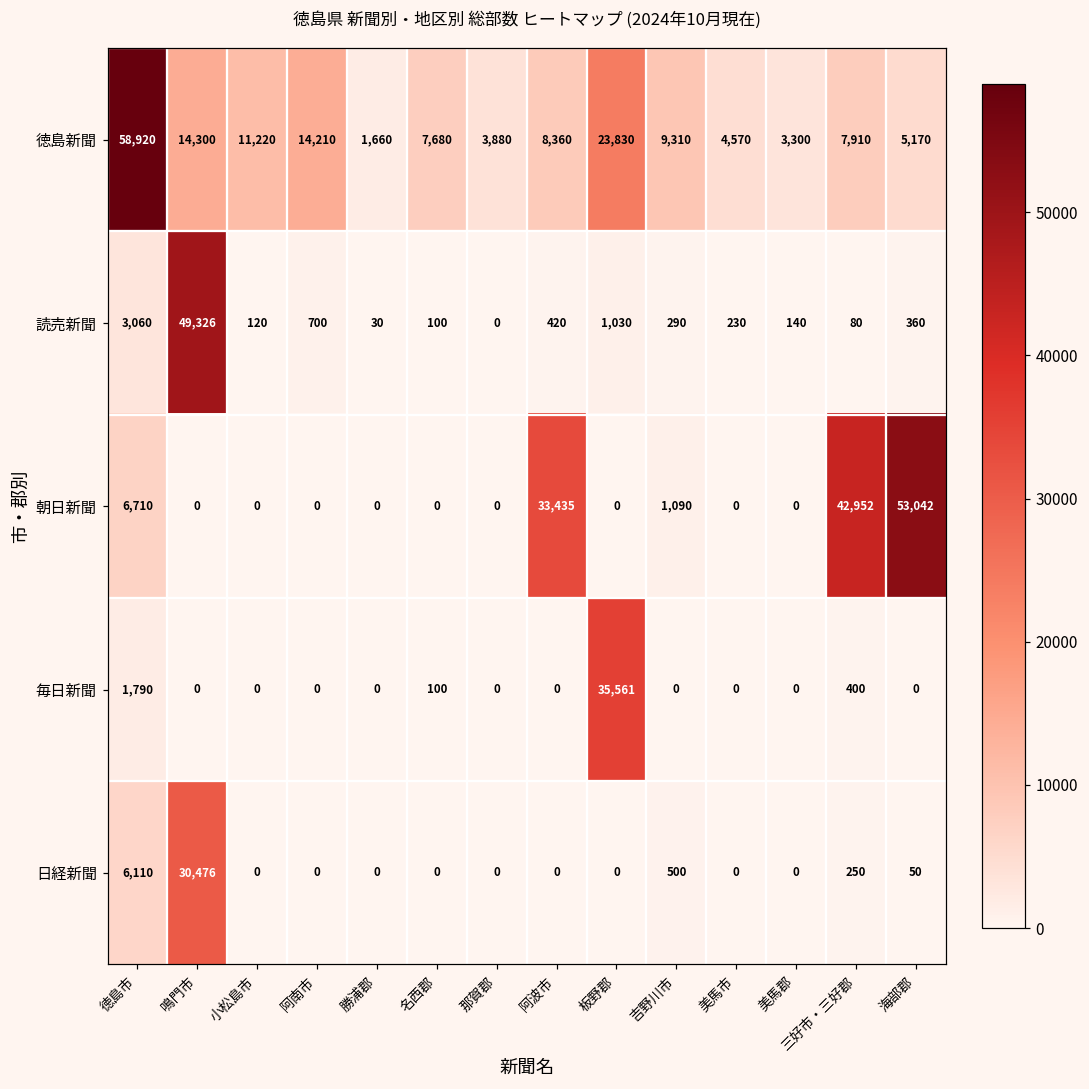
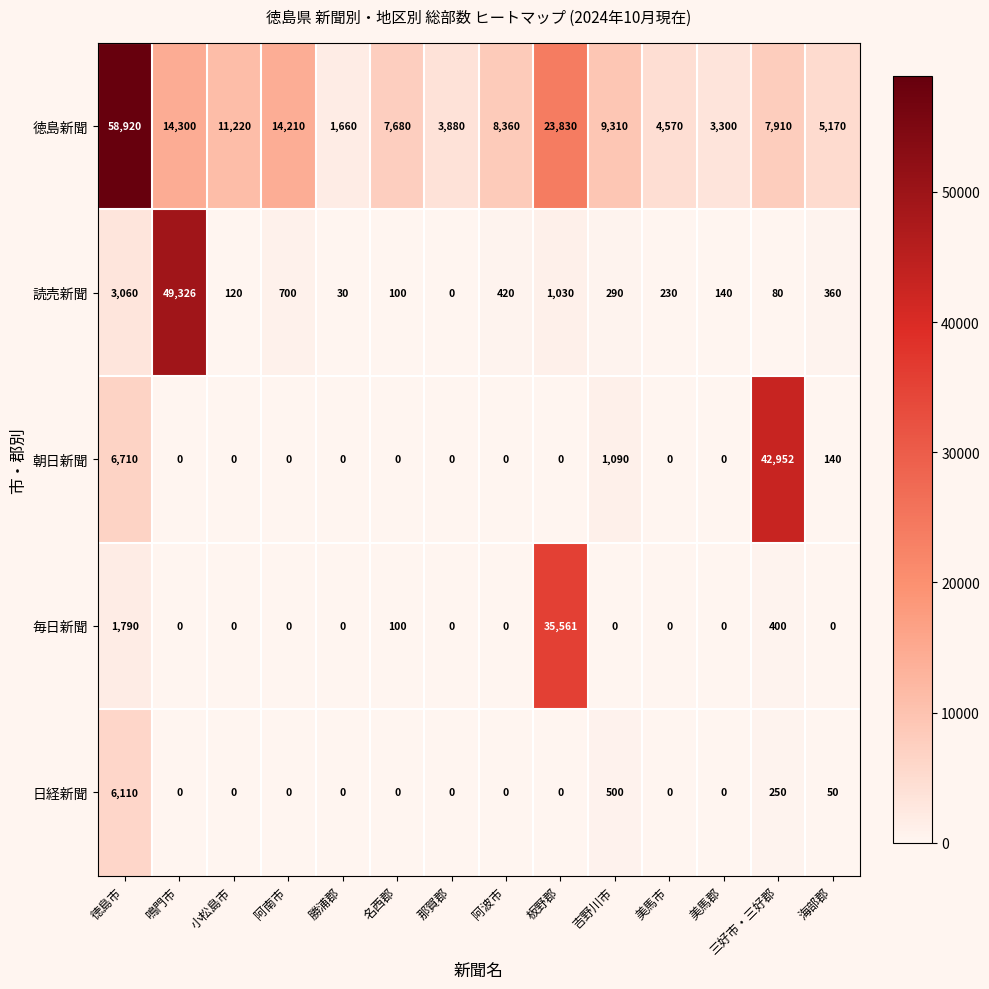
朝日新聞, 阿波市: 33,435 -> 0
朝日新聞, 海部郡: 53,042 -> 140
日経新聞, 鳴門市: 30,476 -> 0
